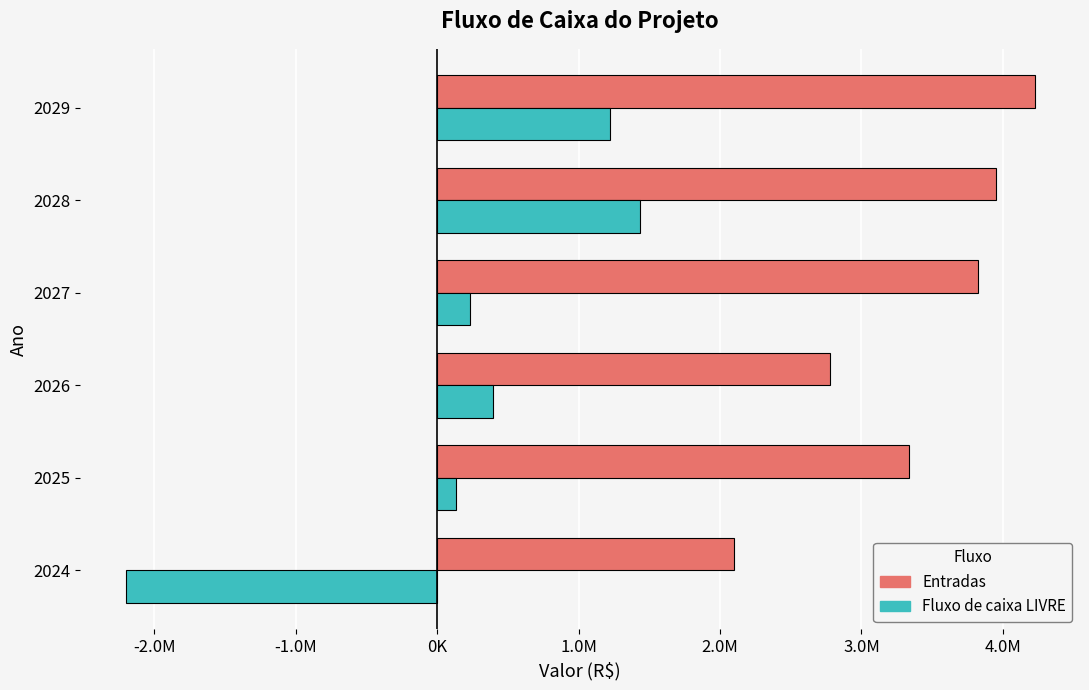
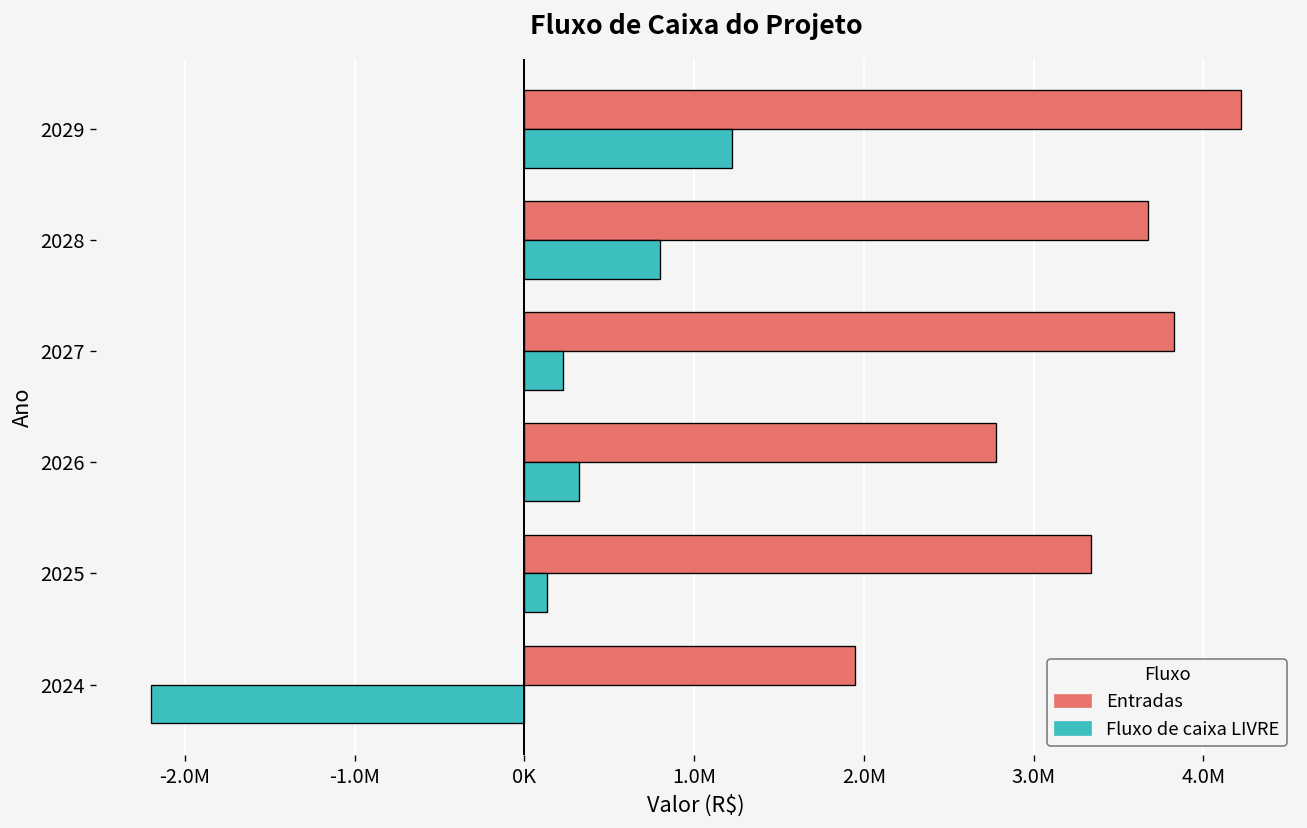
Entradas, 2028: 3950000 -> 3670000
Fluxo de caixa LIVRE, 2028: 1430000 -> 800000
Fluxo de caixa LIVRE, 2026: 390000 -> 320000
Entradas, 2024: 2100000 -> 1950000
